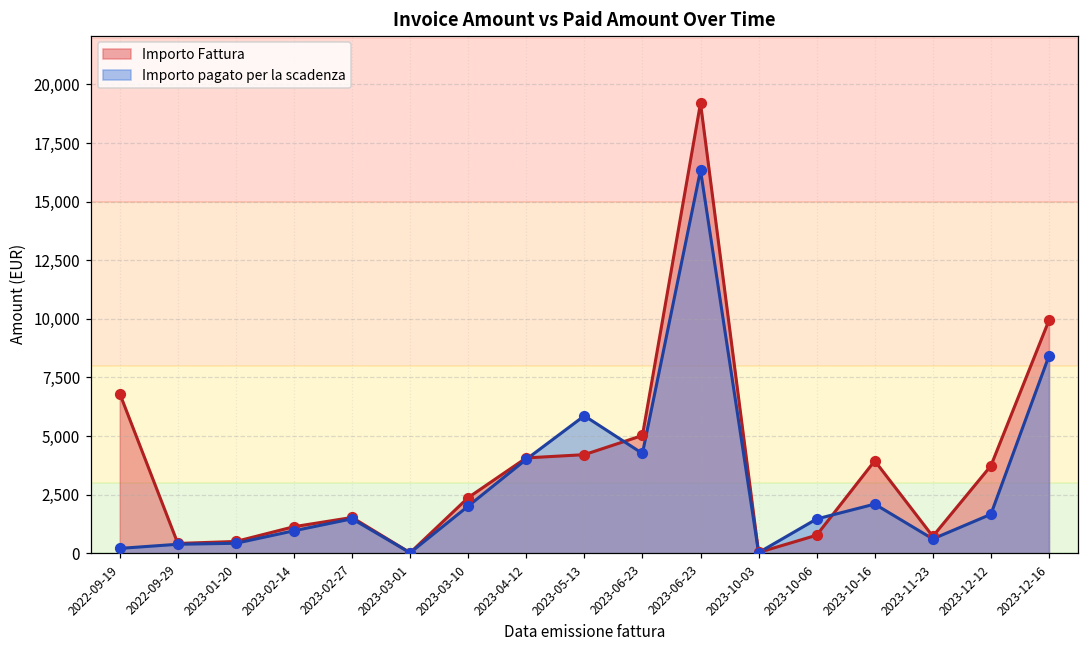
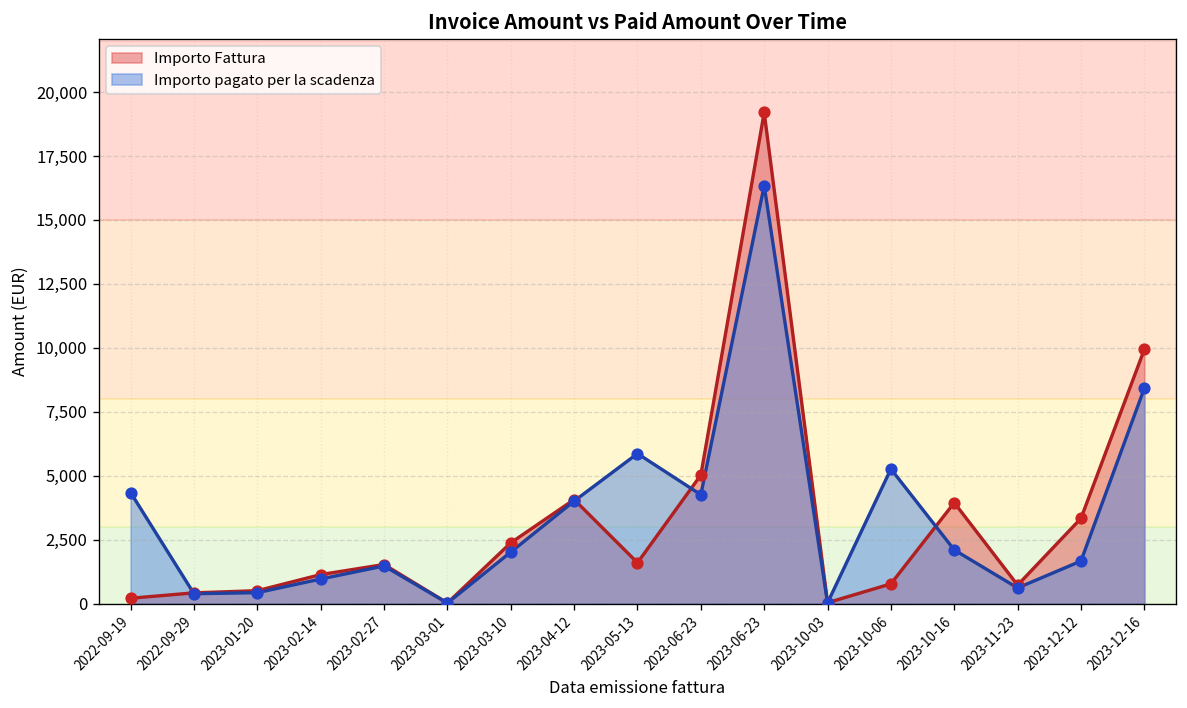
Importo Fattura, 2022-09-19: 6,800 -> 200
Importo pagato per la scadenza, 2022-09-19: 200 -> 4,300
Importo Fattura, 2023-05-13: 4,200 -> 1,600
Importo pagato per la scadenza, 2023-10-06: 1,500 -> 5,300
Importo Fattura, 2023-12-12: 3,700 -> 3,300
